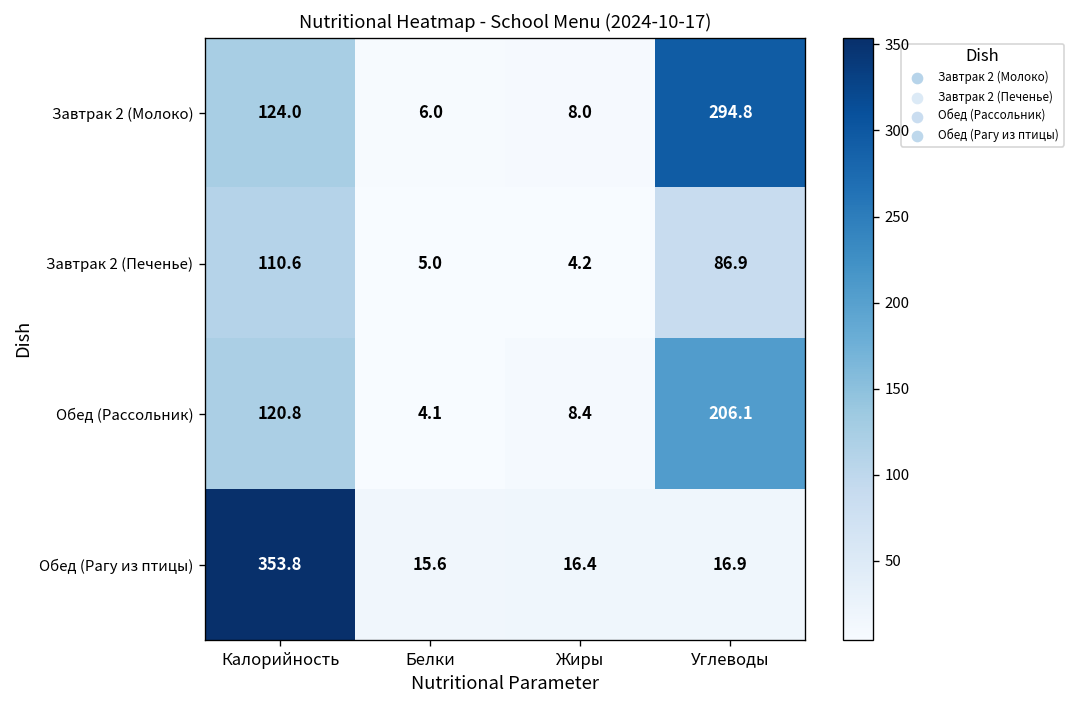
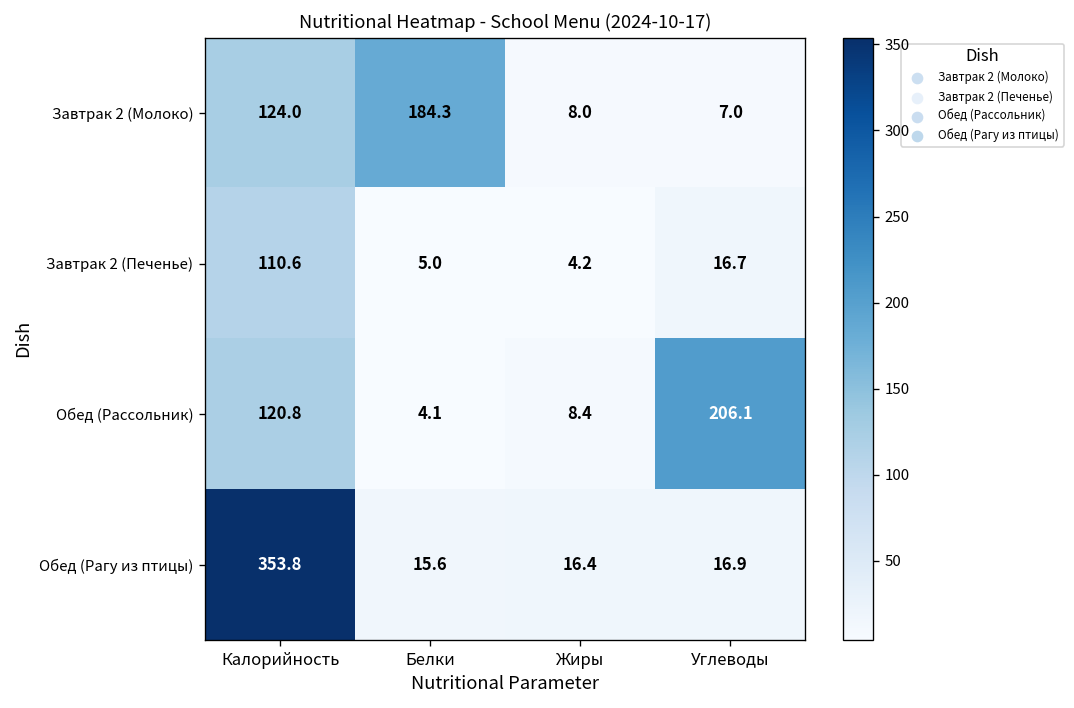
Завтрак 2 (Молоко), Белки: 6.0 -> 184.3
Завтрак 2 (Молоко), Углеводы: 294.8 -> 7.0
Завтрак 2 (Печенье), Углеводы: 86.9 -> 16.7
